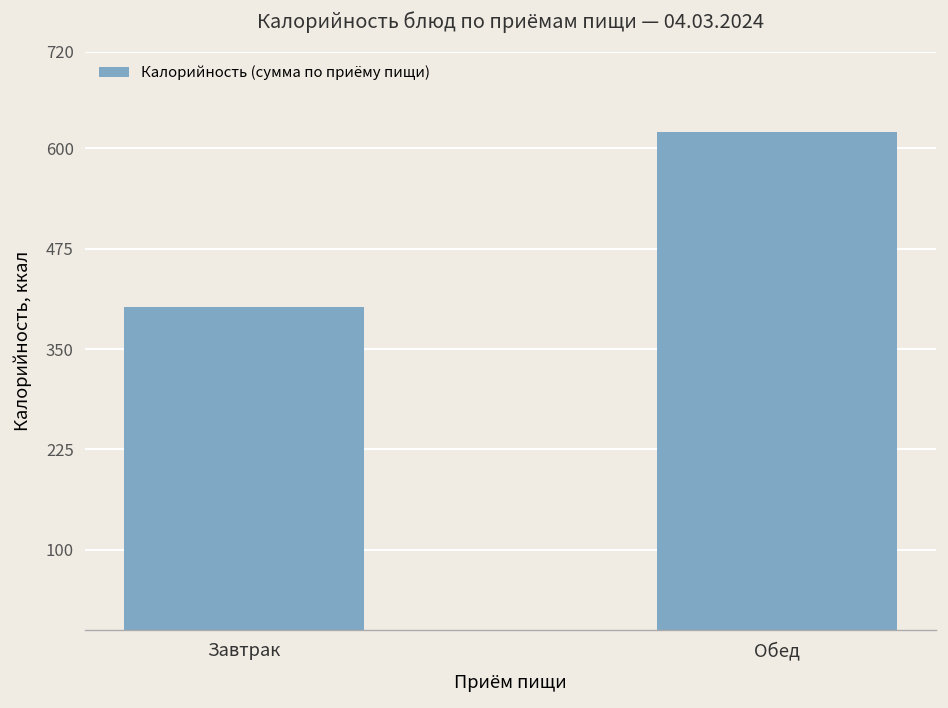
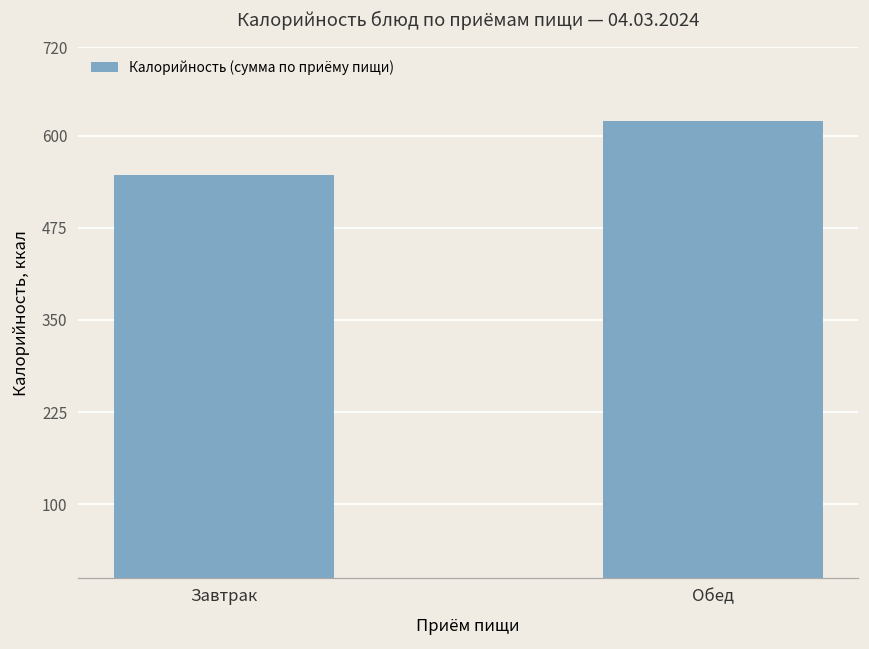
Завтрак: 400 -> 550
